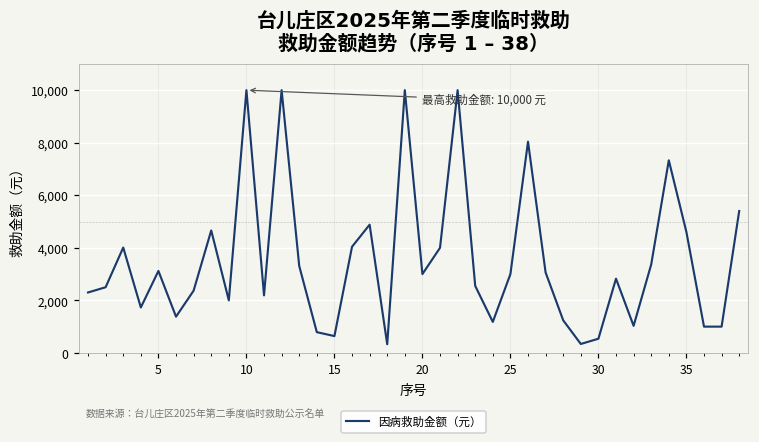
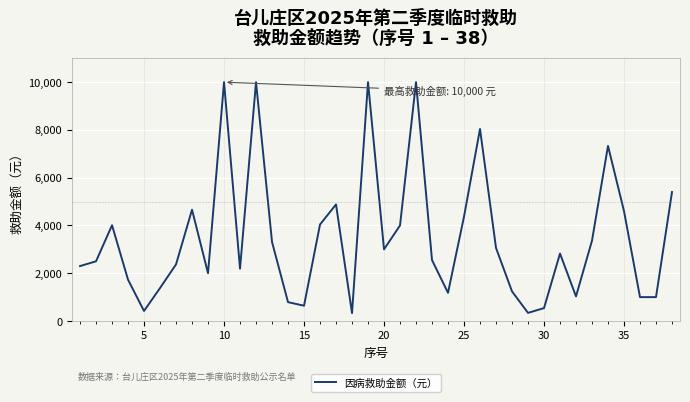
5: 3,100 -> 400
25: 3,000 -> 4,400
